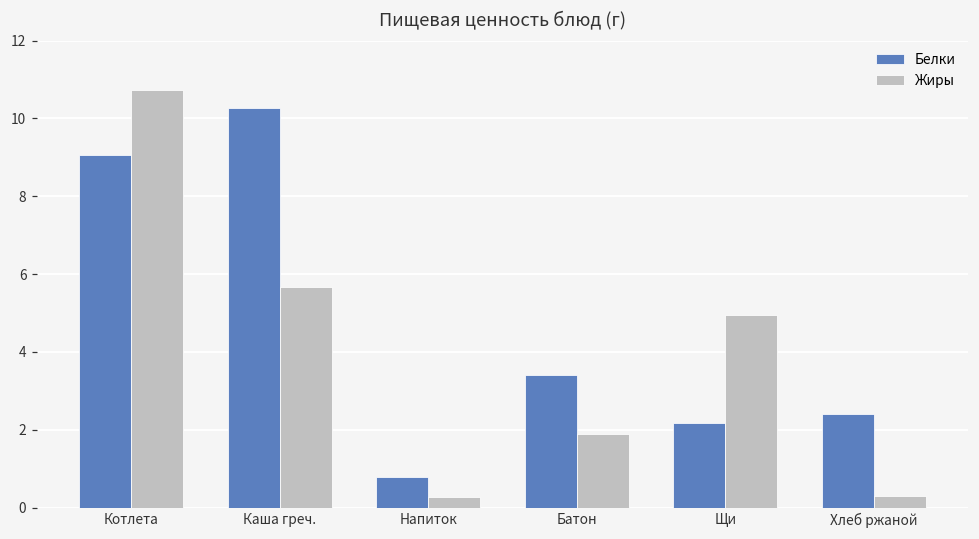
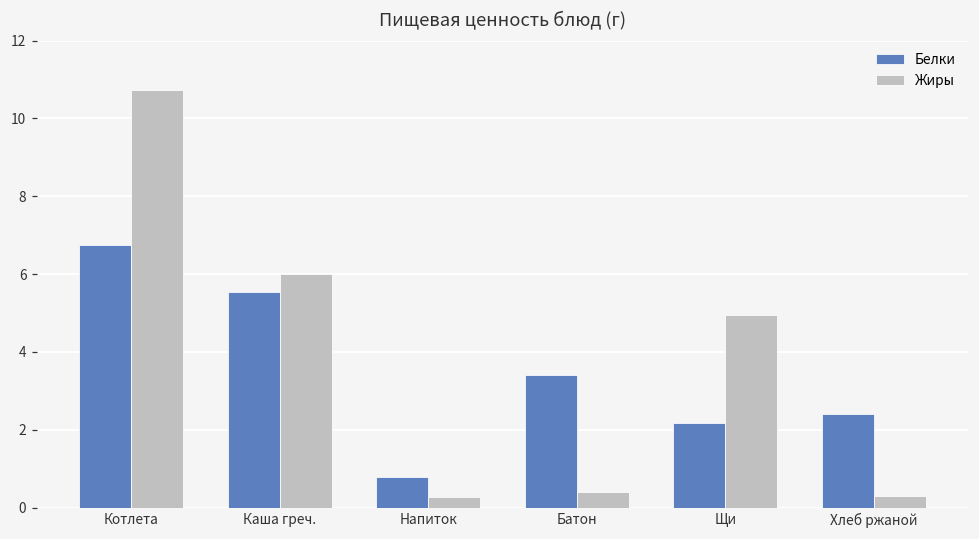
Белки, Котлета: 9.1 -> 6.7
Белки, Каша греч.: 10.3 -> 5.6
Жиры, Каша греч.: 5.7 -> 6.0
Жиры, Батон: 1.9 -> 0.4
